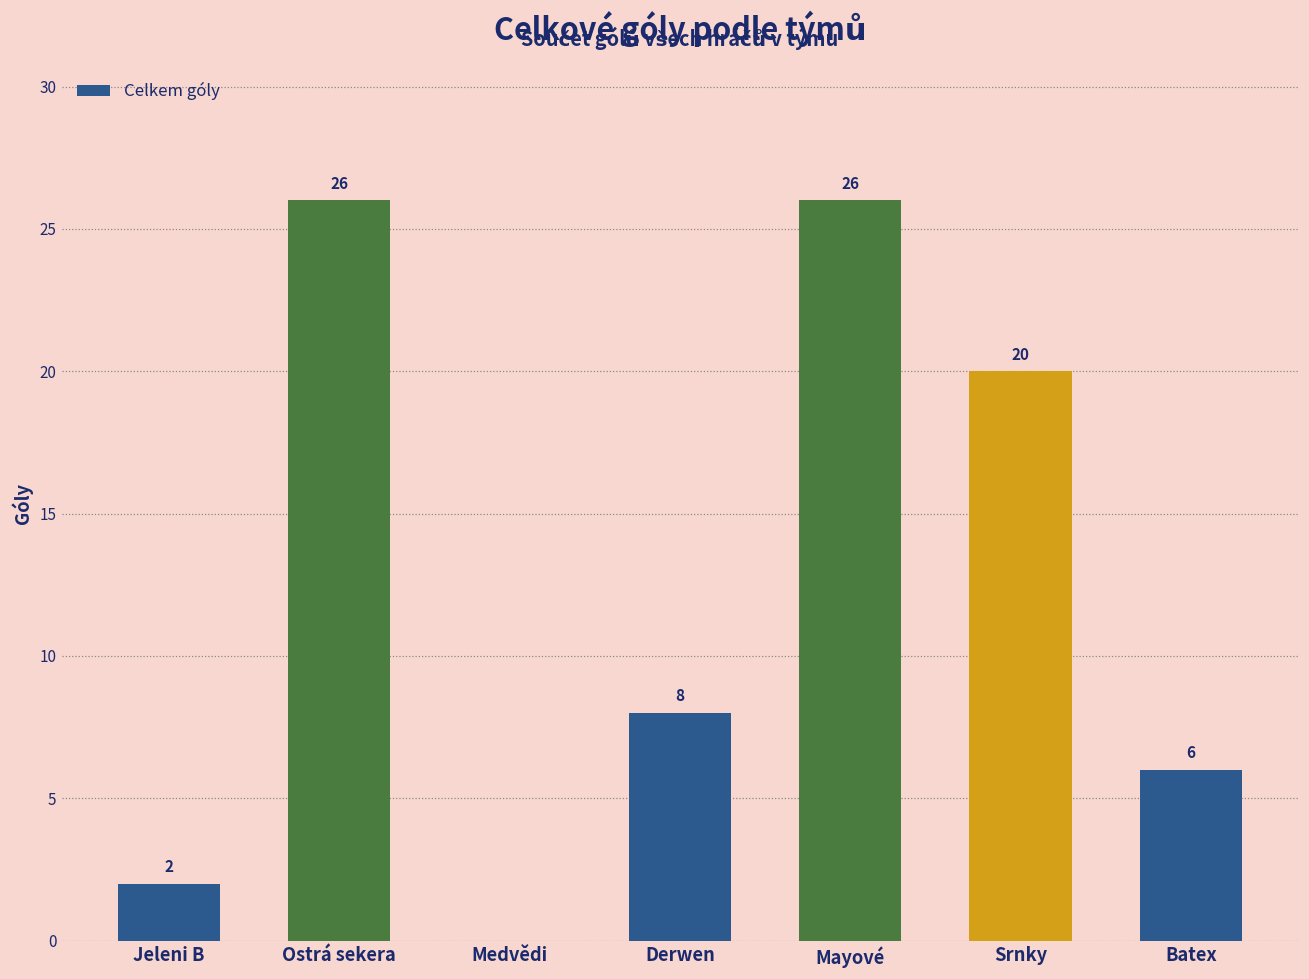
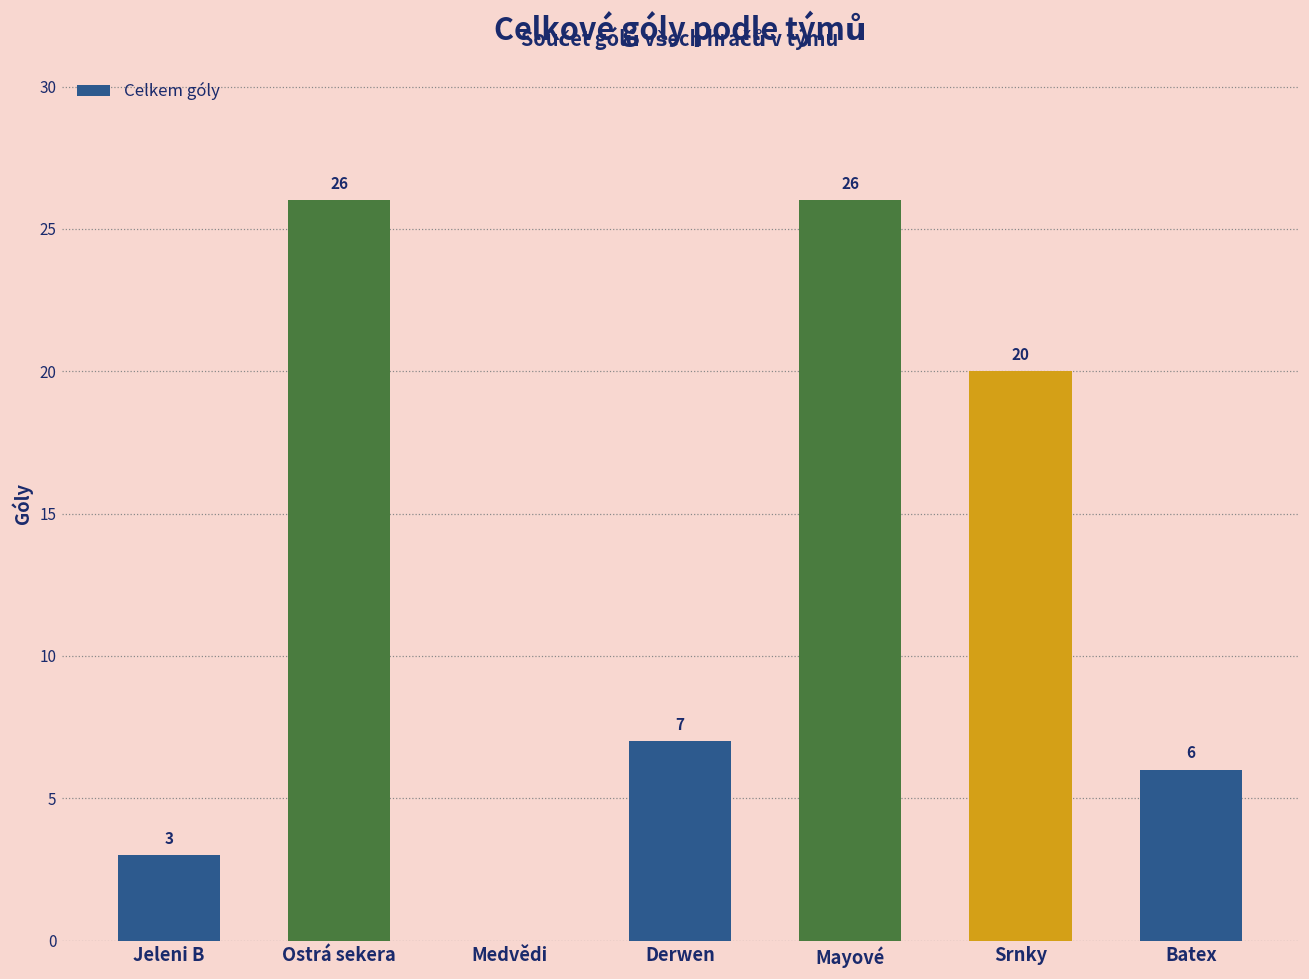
Jeleni B: 2 -> 3
Derwen: 8 -> 7
